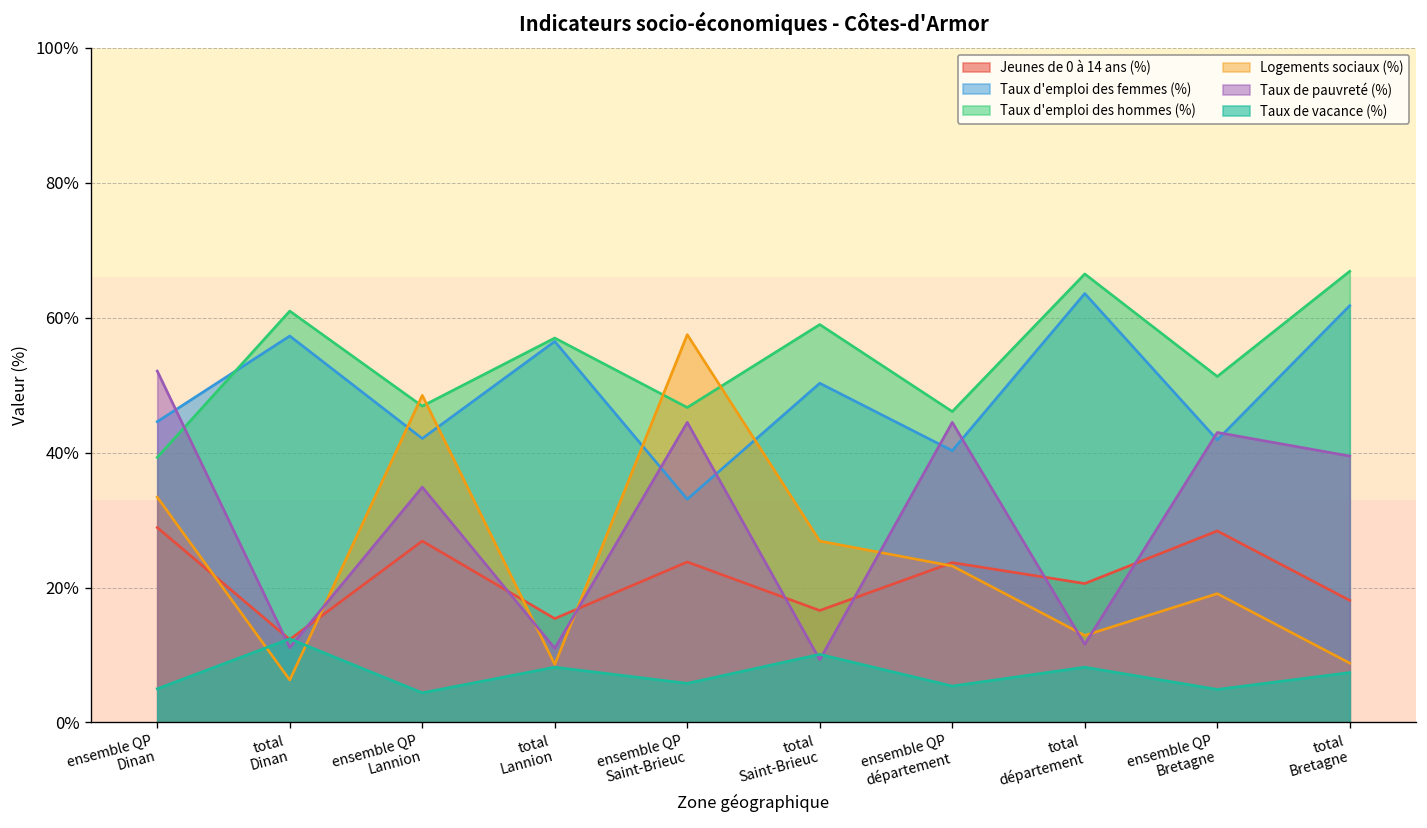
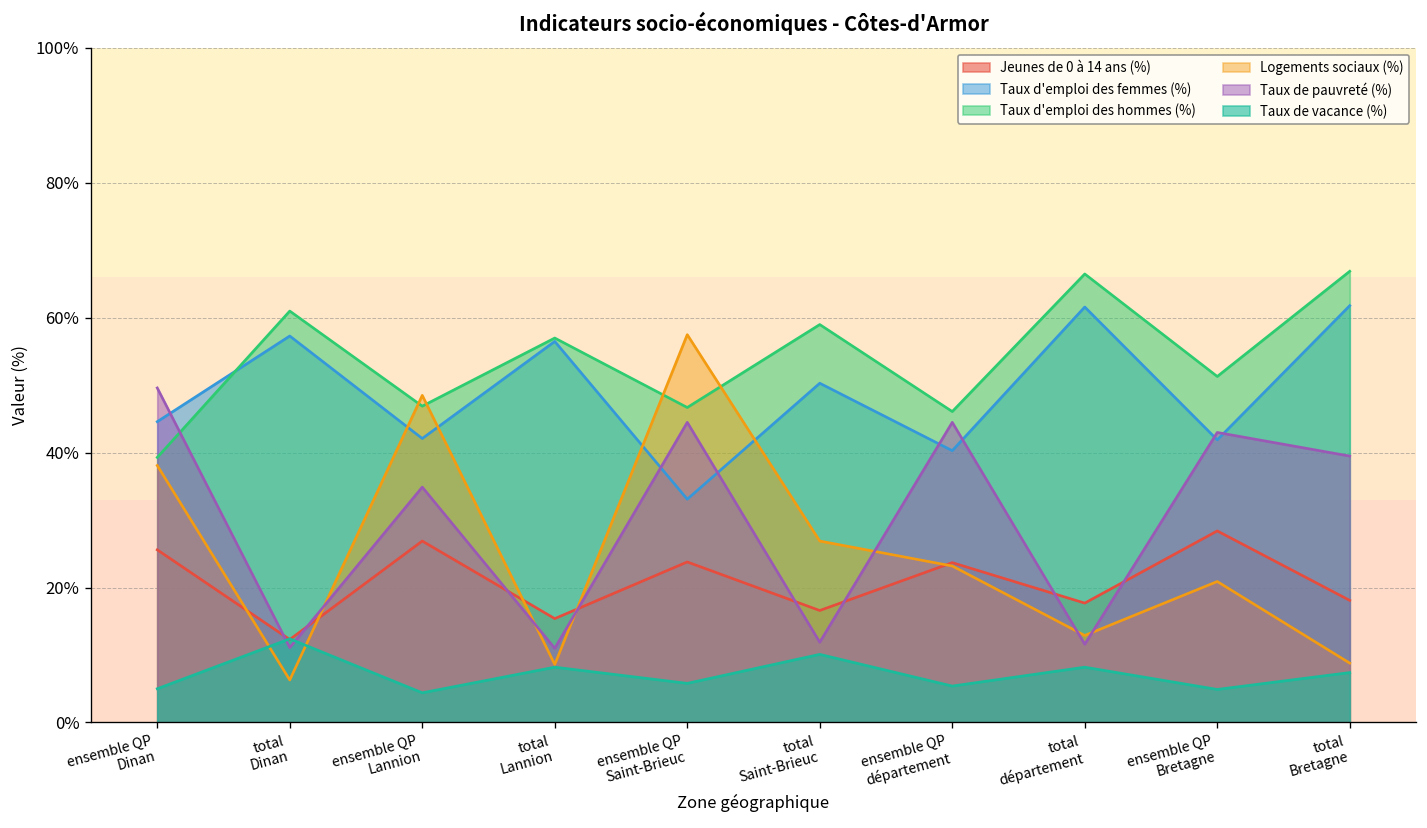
Jeunes de 0 à 14 ans (%), ensemble QP Dinan: 29% -> 26%
Logements sociaux (%), ensemble QP Dinan: 33% -> 38%
Taux de pauvreté (%), ensemble QP Dinan: 52% -> 50%
Taux de pauvreté (%), total Saint-Brieuc: 9% -> 12%
Jeunes de 0 à 14 ans (%), total département: 21% -> 18%
Taux d'emploi des femmes (%), total département: 64% -> 62%
Logements sociaux (%), ensemble QP Bretagne: 19% -> 21%
